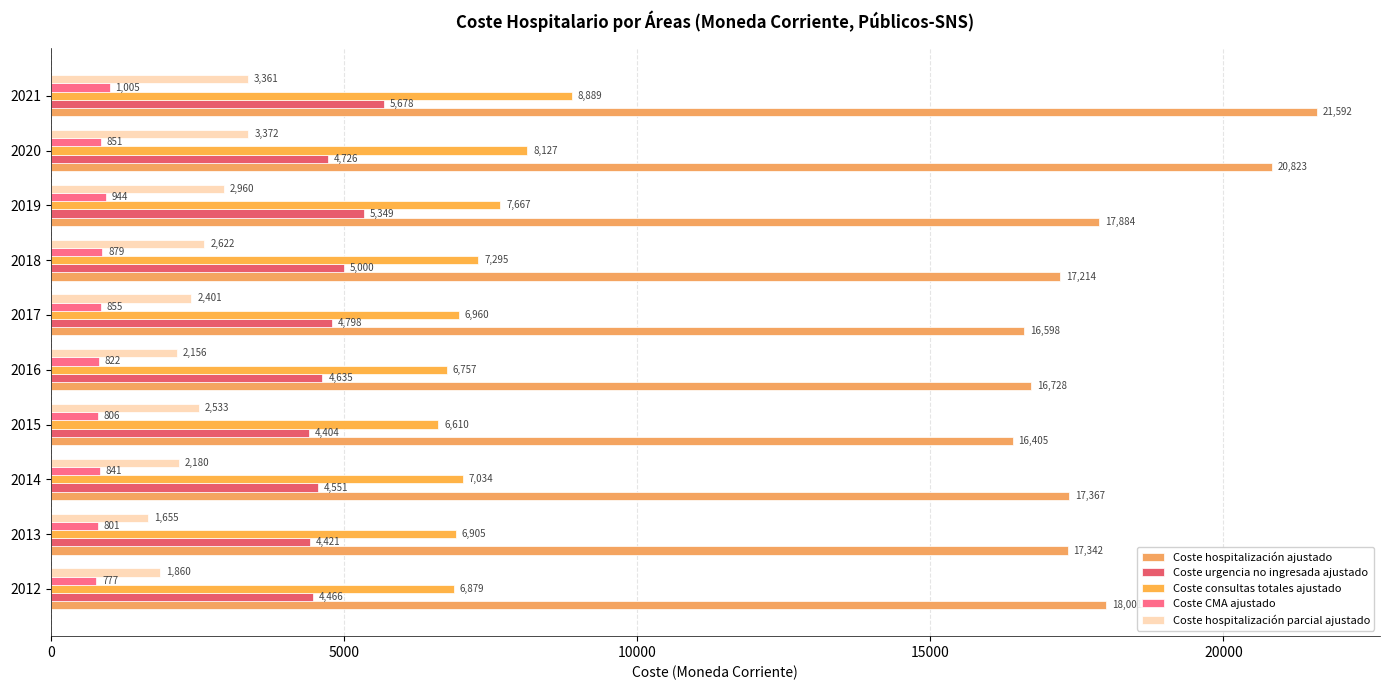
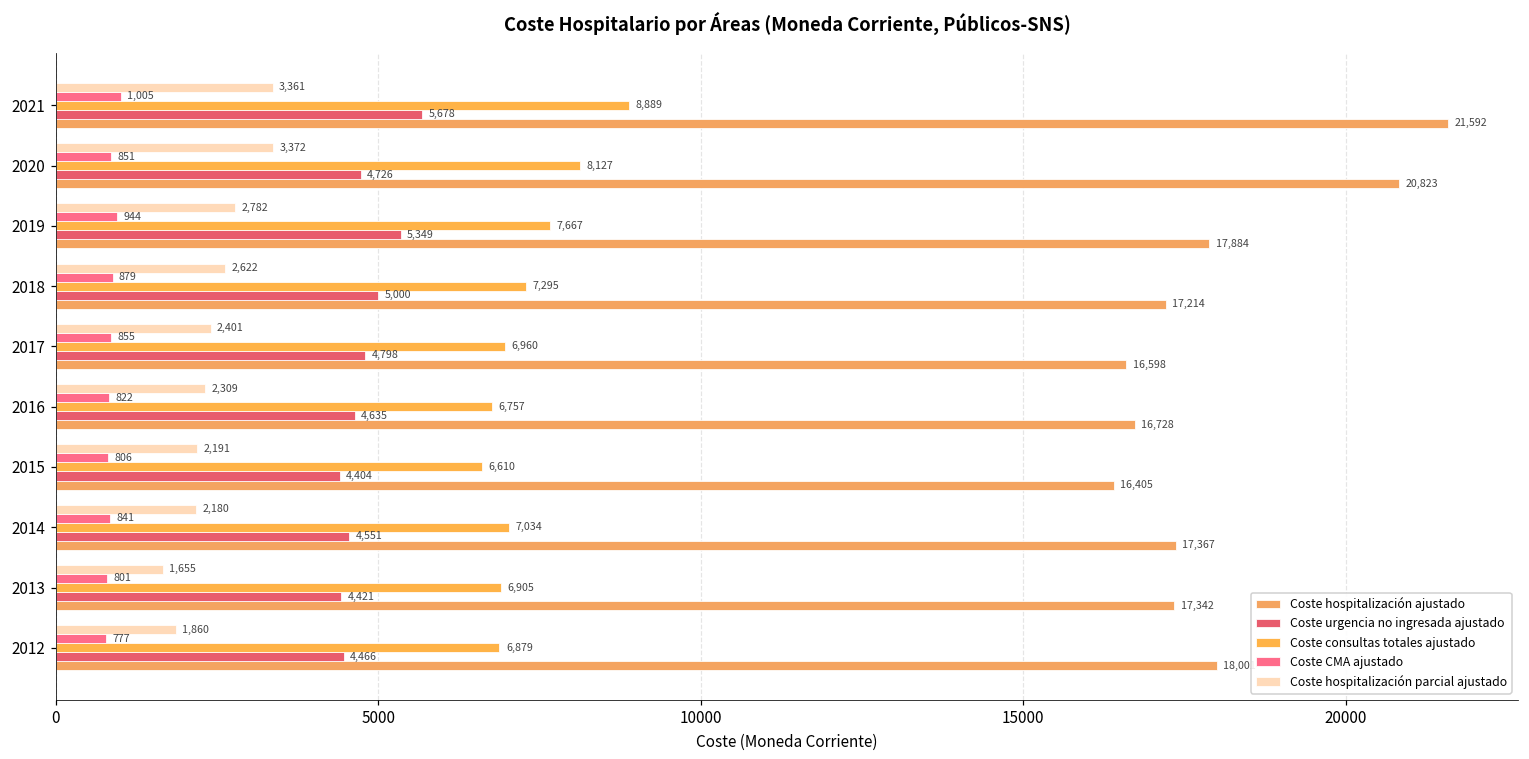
Coste hospitalización parcial ajustado, 2019: 2,960 -> 2,782
Coste hospitalización parcial ajustado, 2016: 2,156 -> 2,309
Coste hospitalización parcial ajustado, 2015: 2,533 -> 2,191
